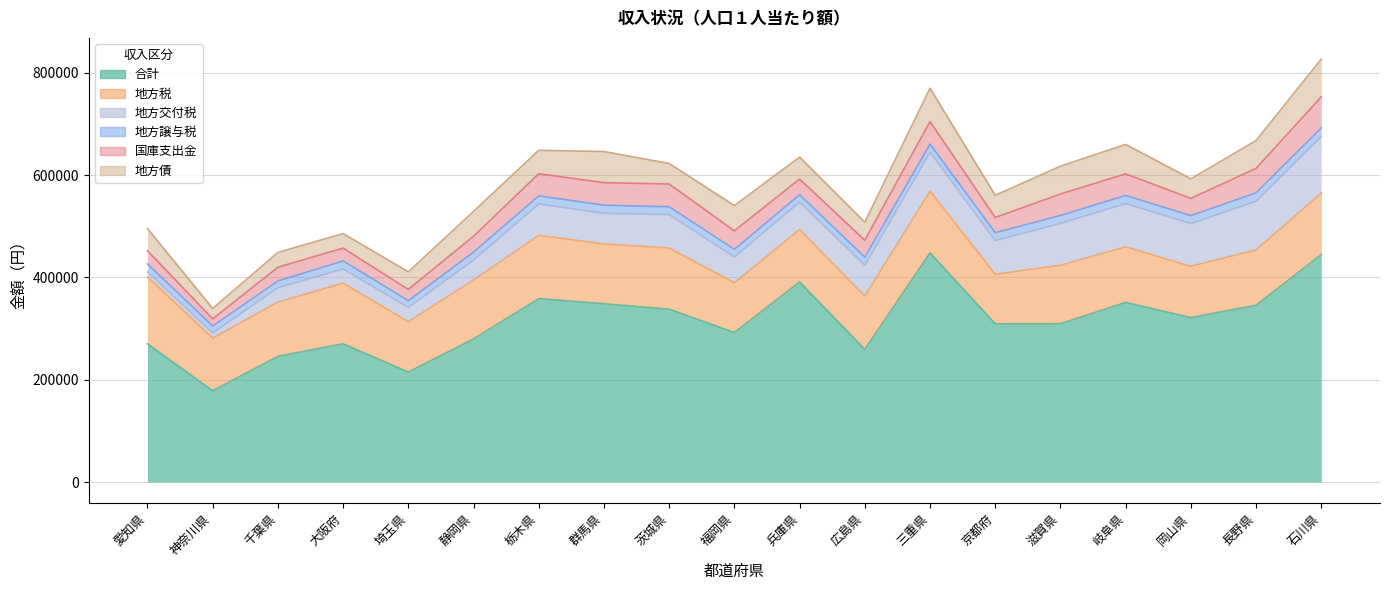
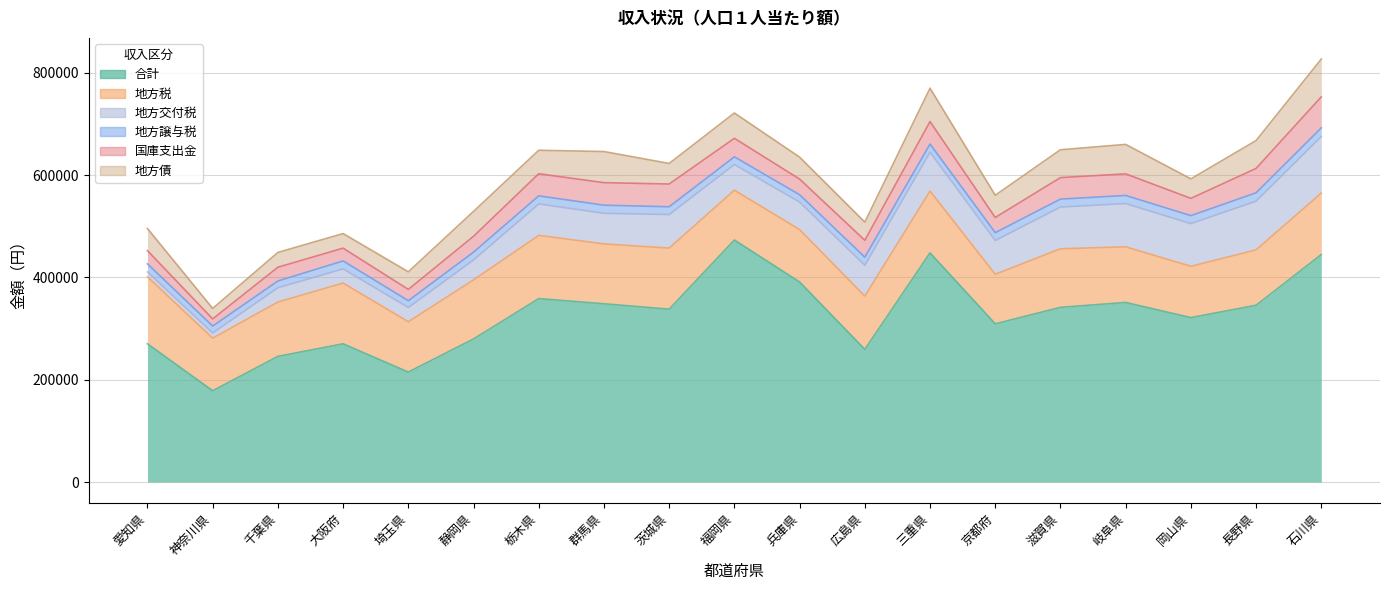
合計, 福岡県: 290000 -> 470000
合計, 滋賀県: 310000 -> 340000
